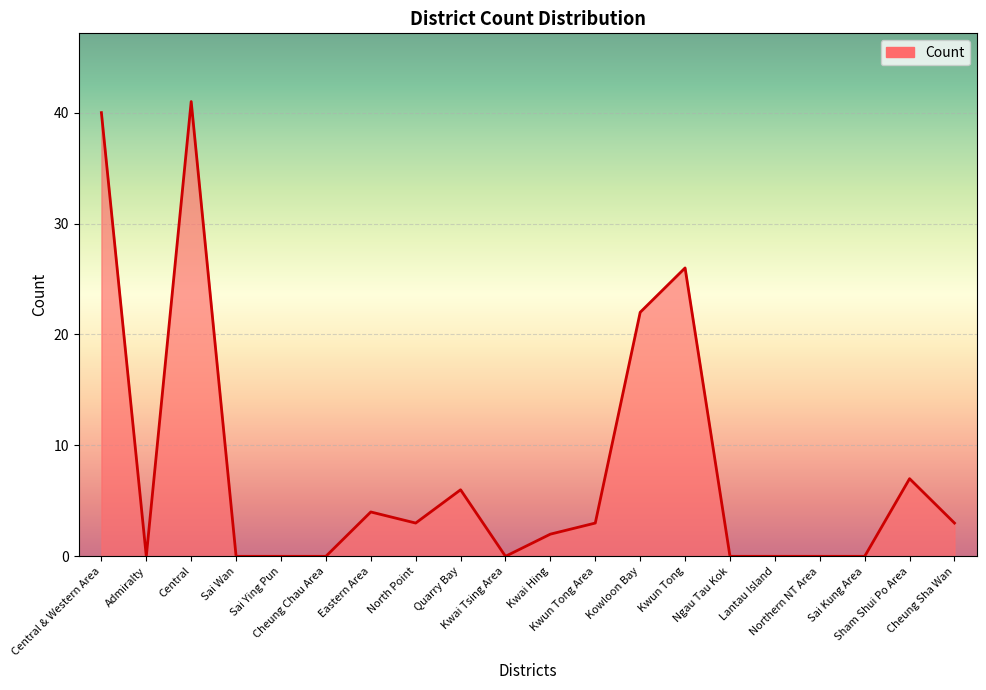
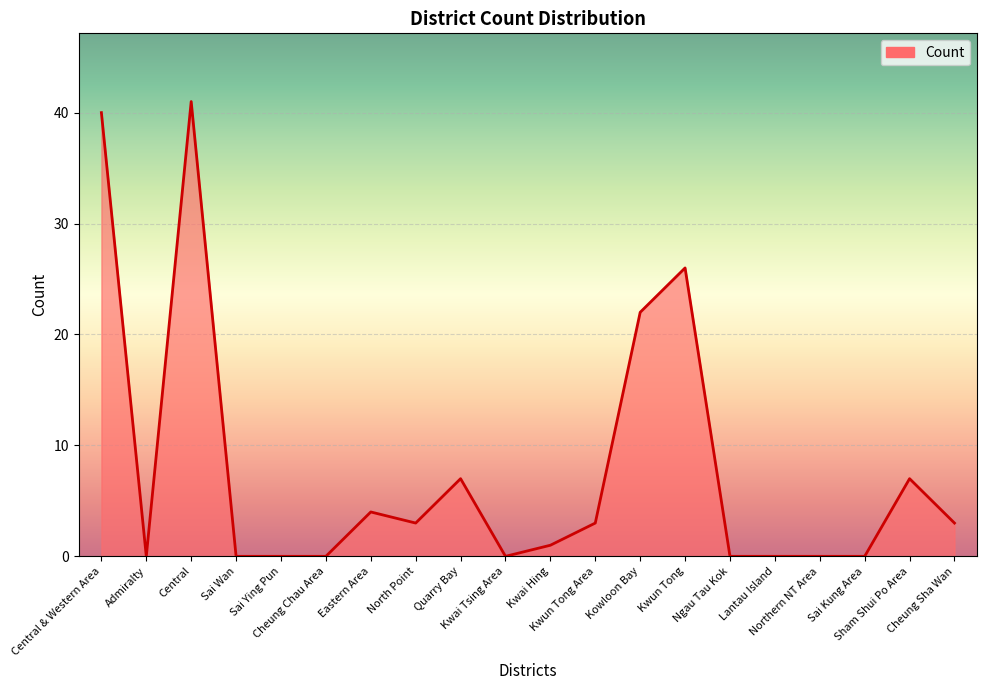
Quarry Bay: 6 -> 7
Kwai Hing: 2 -> 1
